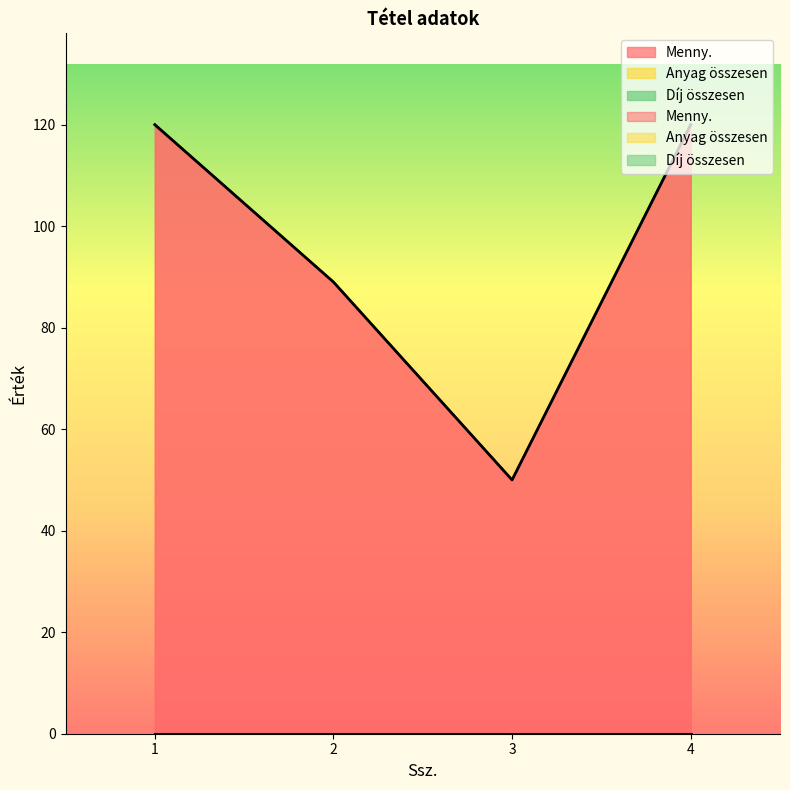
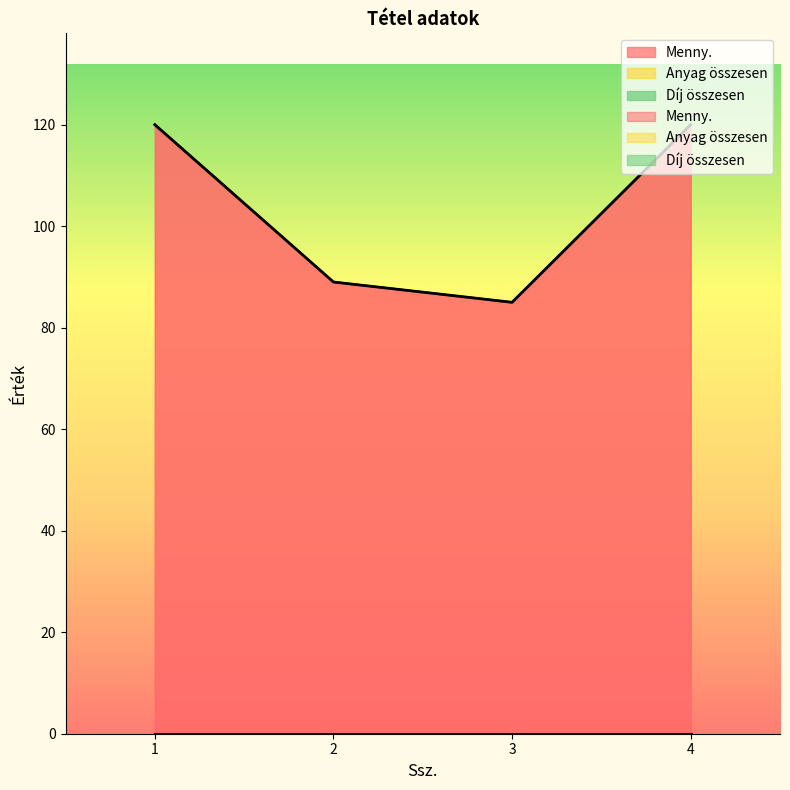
Menny., 3: 50 -> 85
